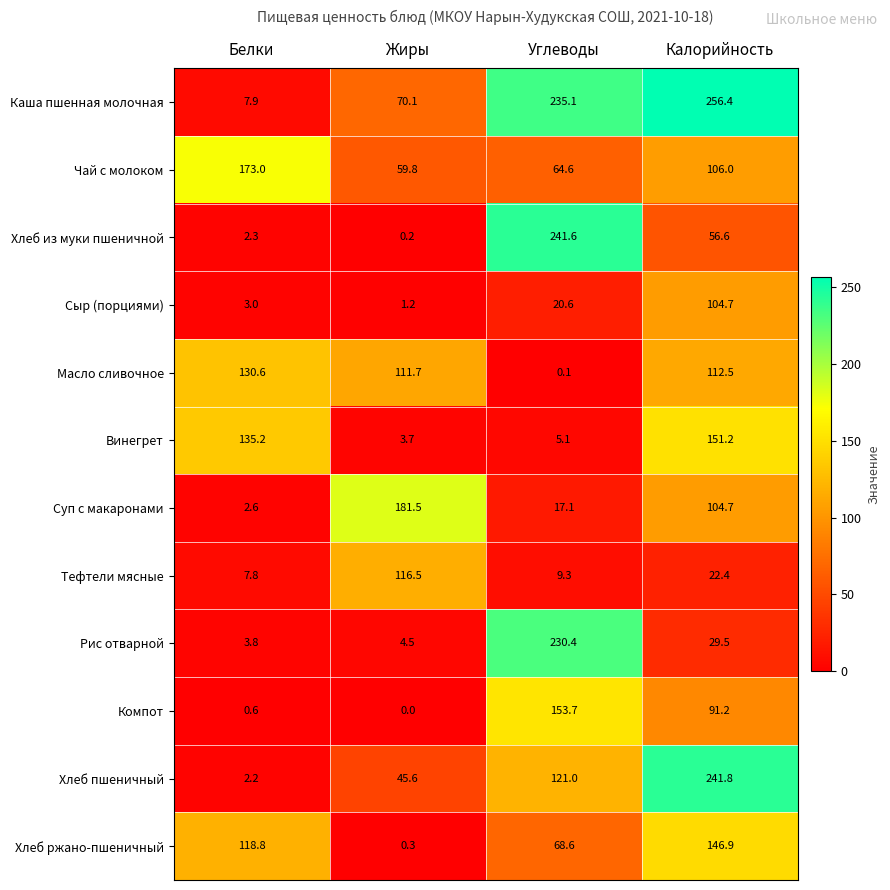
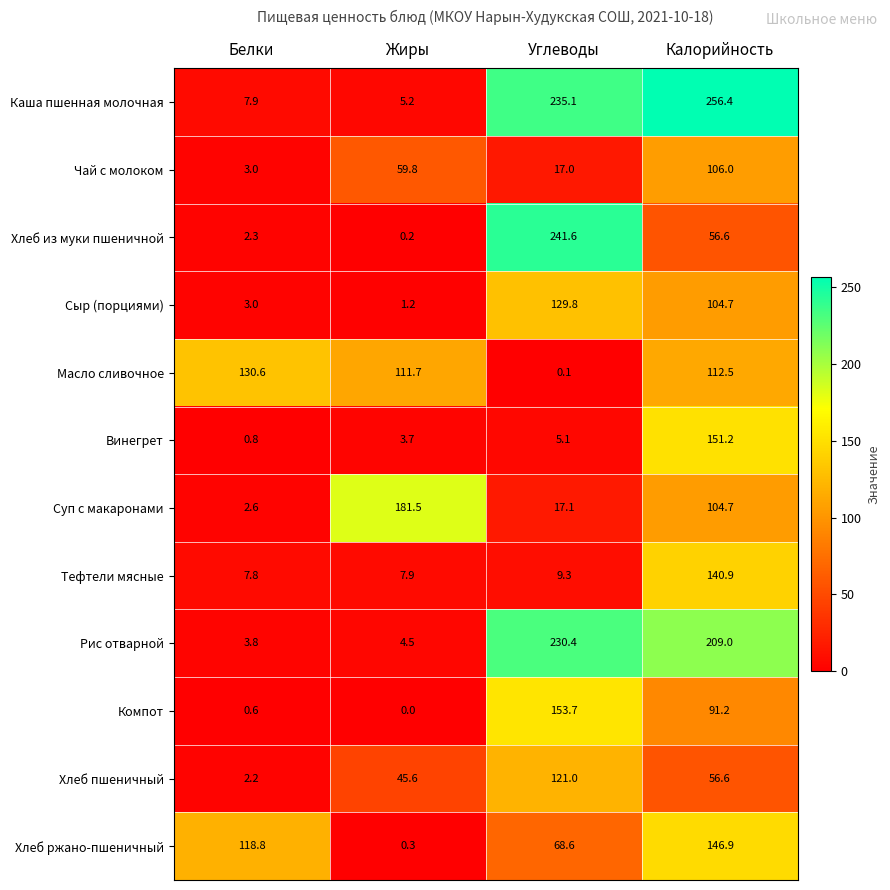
Каша пшенная молочная, Жиры: 70.1 -> 5.2
Чай с молоком, Белки: 173.0 -> 3.0
Чай с молоком, Углеводы: 64.6 -> 17.0
Сыр (порциями), Углеводы: 20.6 -> 129.8
Винегрет, Белки: 135.2 -> 0.8
Тефтели мясные, Жиры: 116.5 -> 7.9
Тефтели мясные, Калорийность: 22.4 -> 140.9
Рис отварной, Калорийность: 29.5 -> 209.0
Хлеб пшеничный, Калорийность: 241.8 -> 56.6
